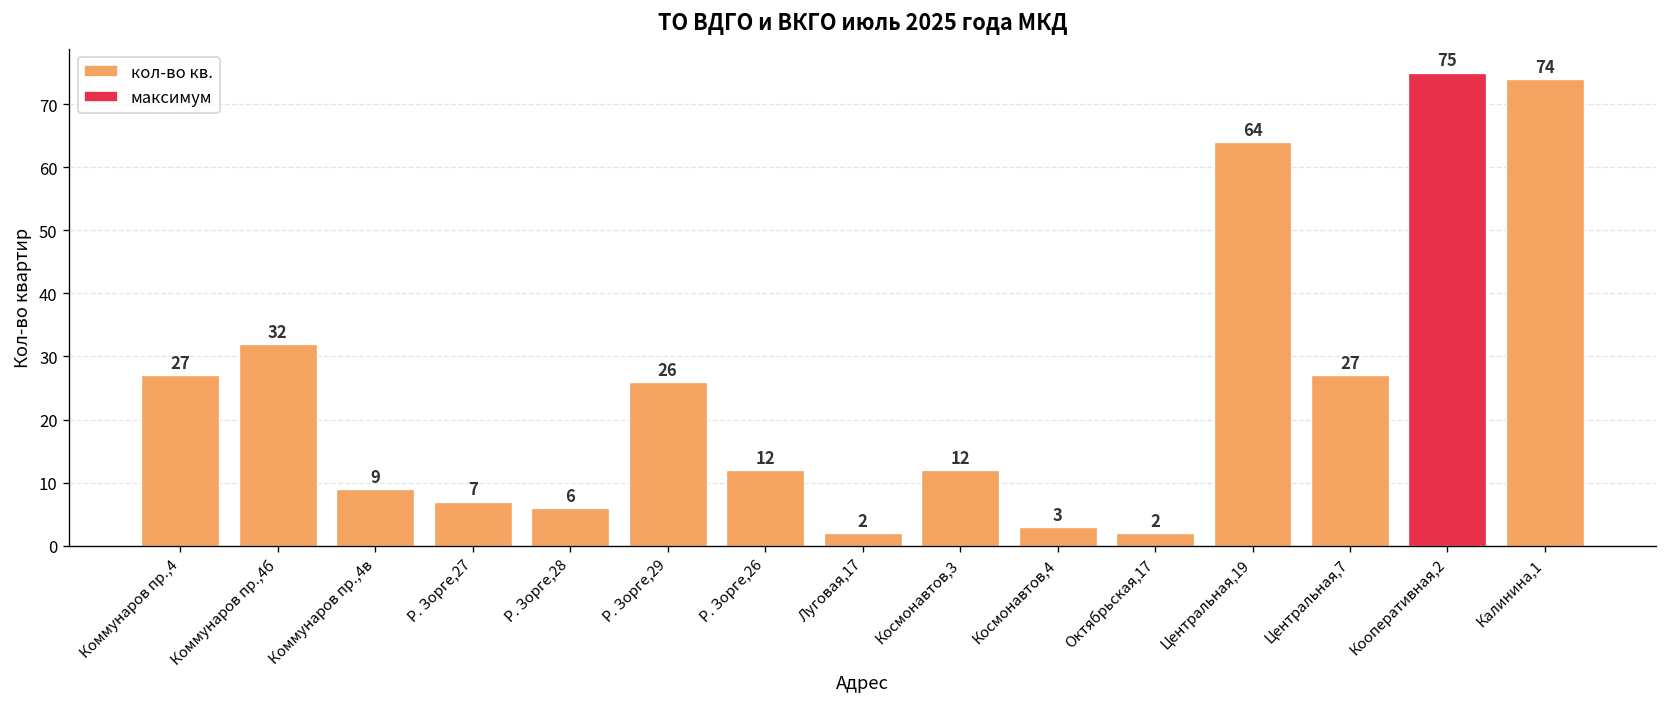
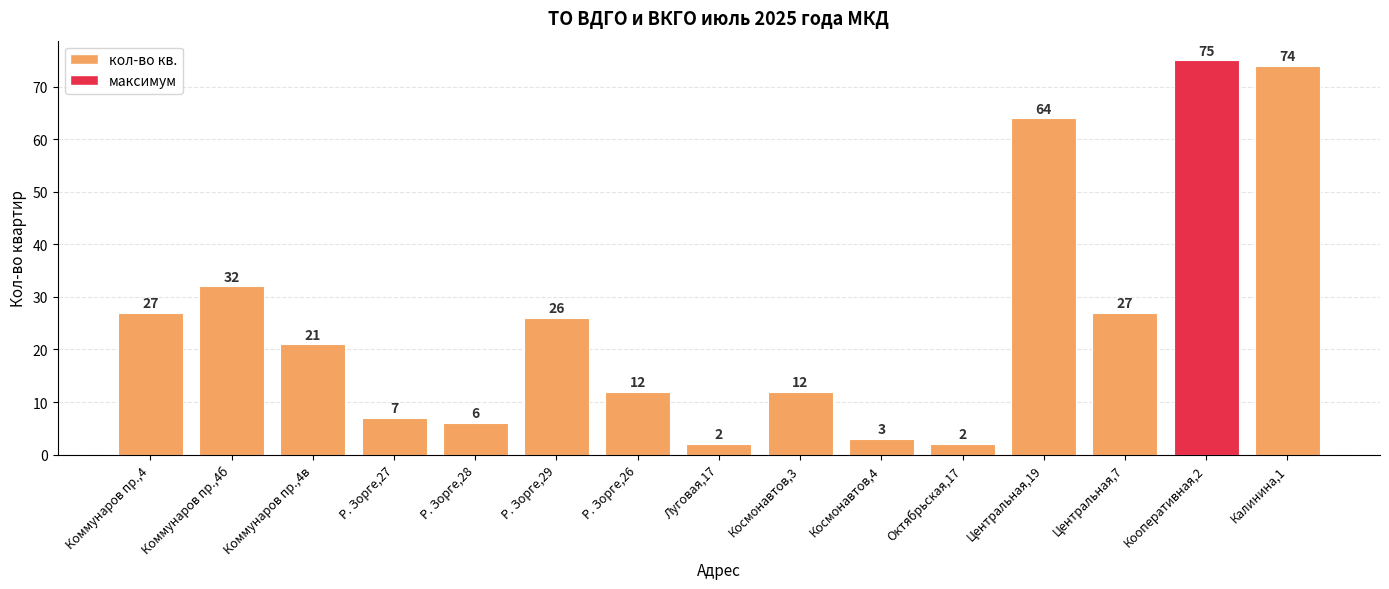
Коммунаров пр.,4в: 9 -> 21
